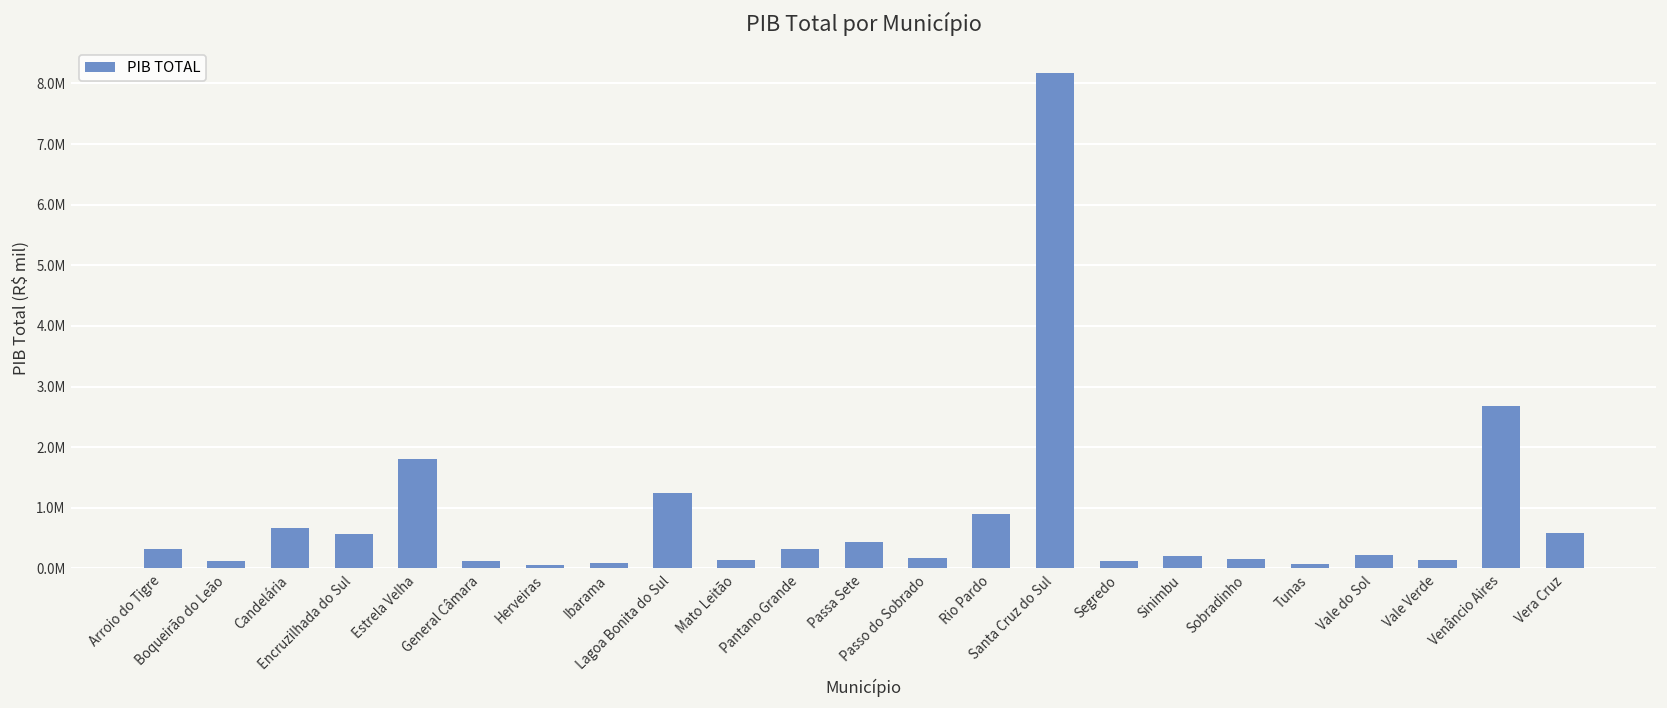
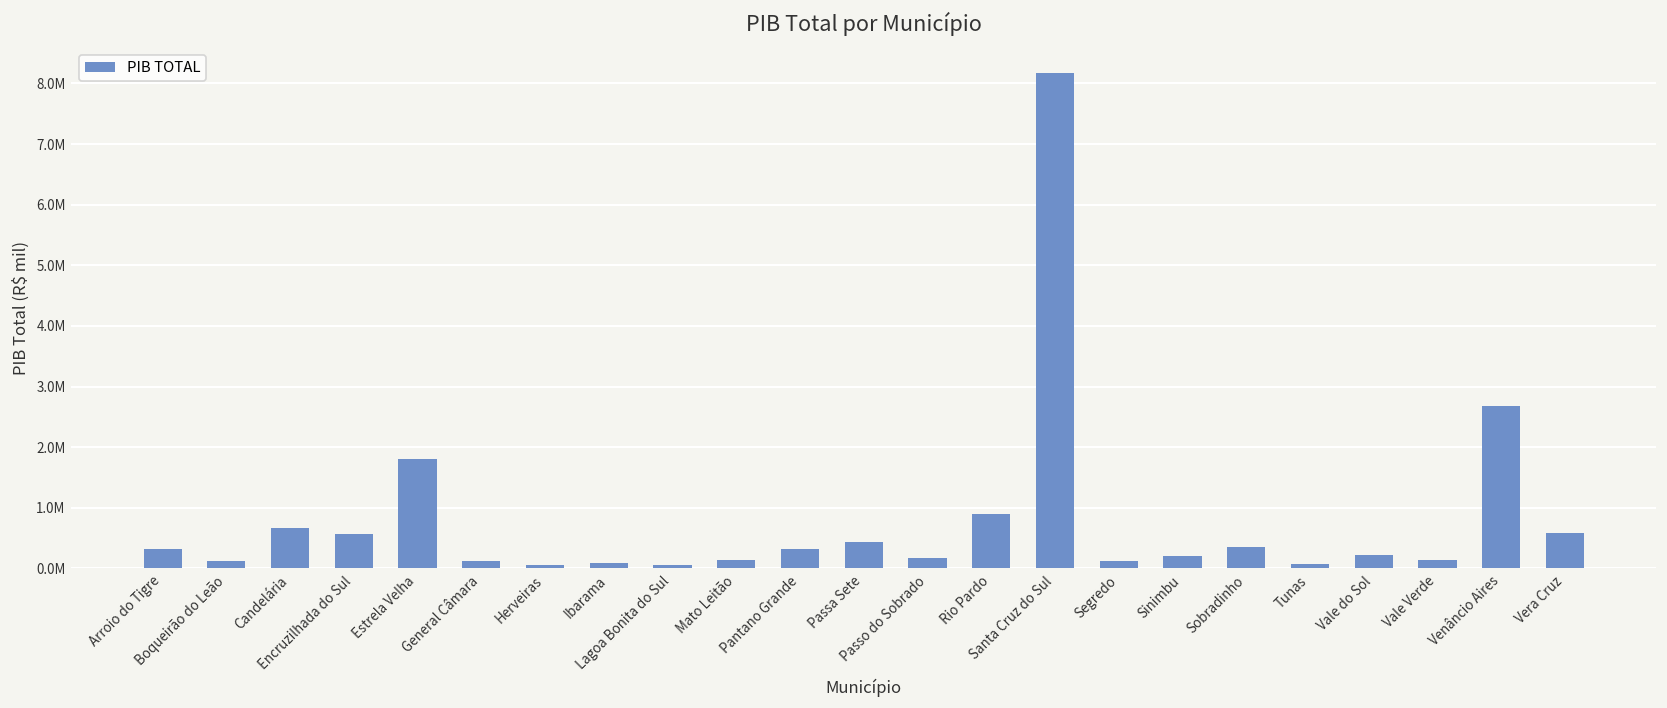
Lagoa Bonita do Sul: 1200000 -> 100000
Sobradinho: 200000 -> 400000
